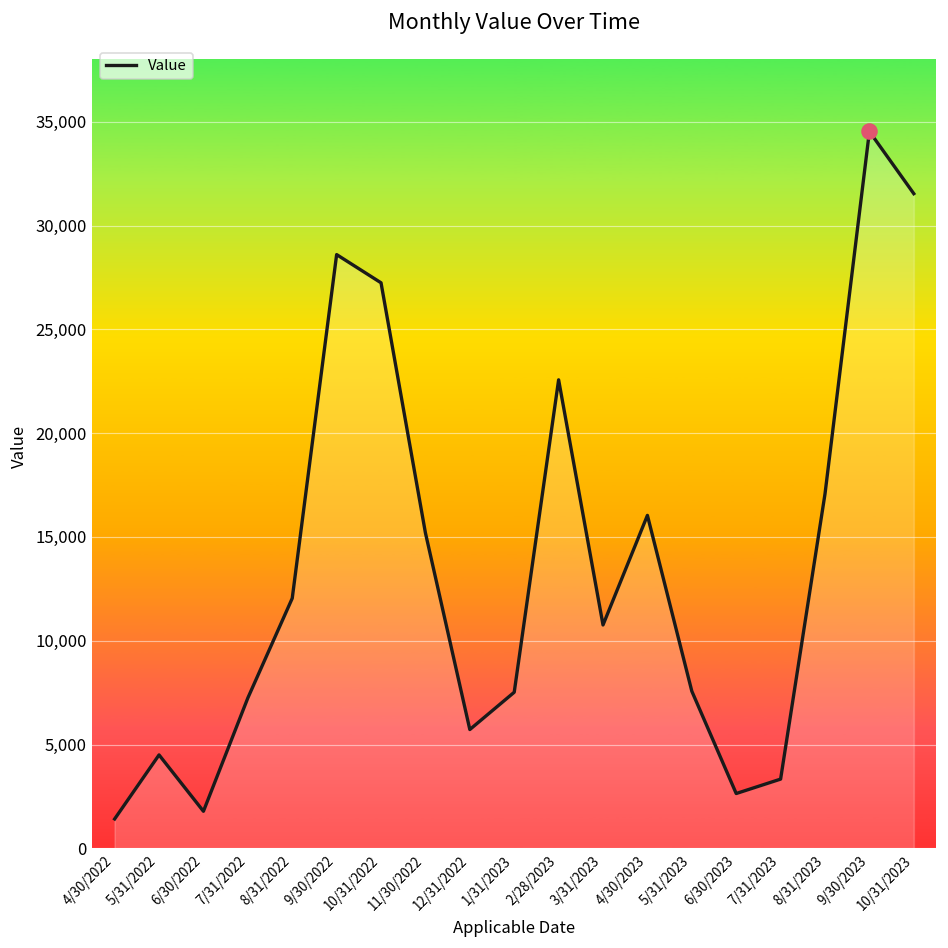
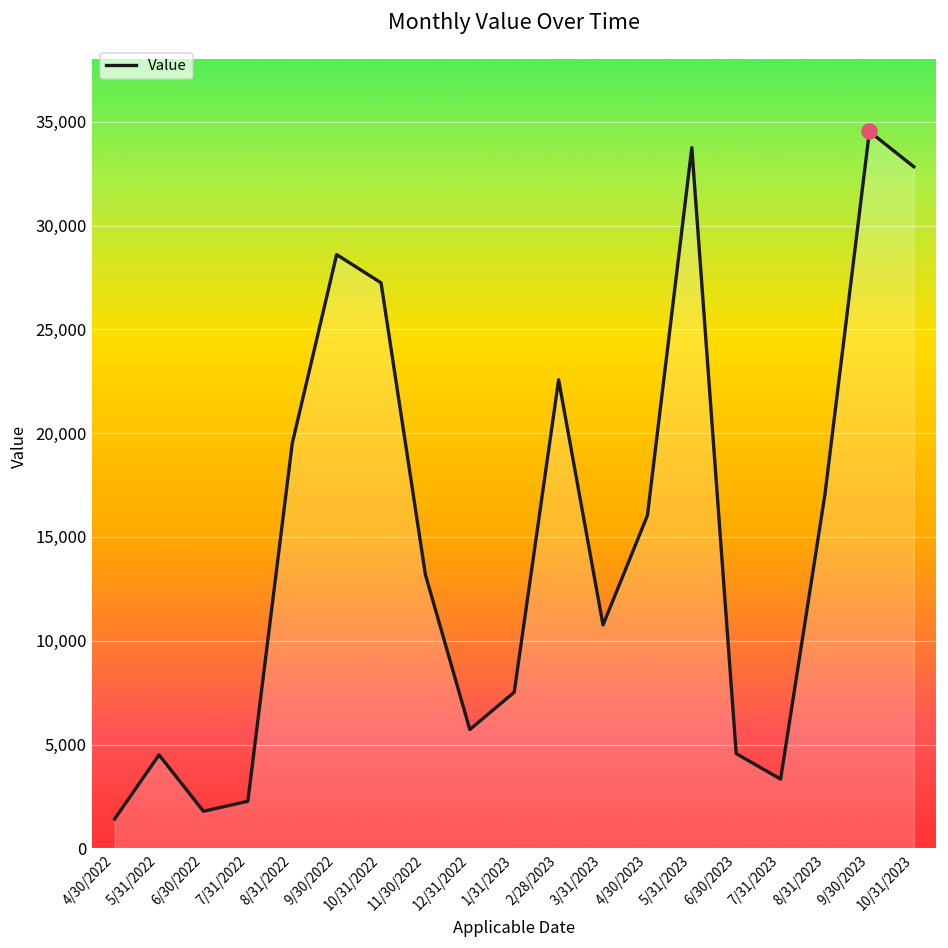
Value, 7/31/2022: 7,200 -> 2,300
Value, 8/31/2022: 12,000 -> 19,500
Value, 11/30/2022: 15,200 -> 13,200
Value, 5/31/2023: 7,600 -> 33,700
Value, 6/30/2023: 2,600 -> 4,600
Value, 10/31/2023: 31,500 -> 32,800
